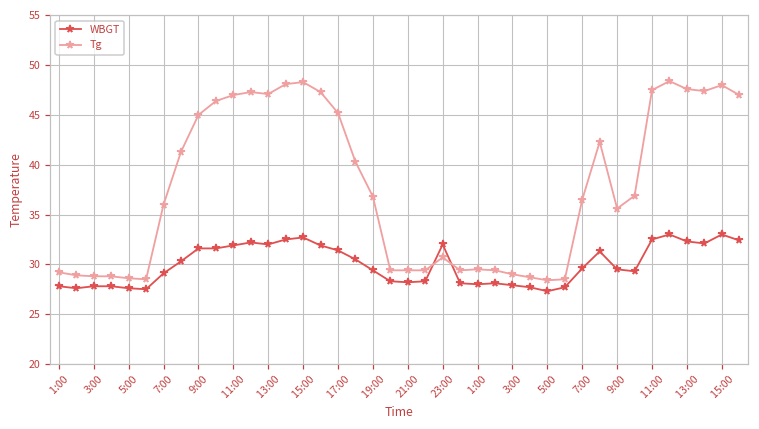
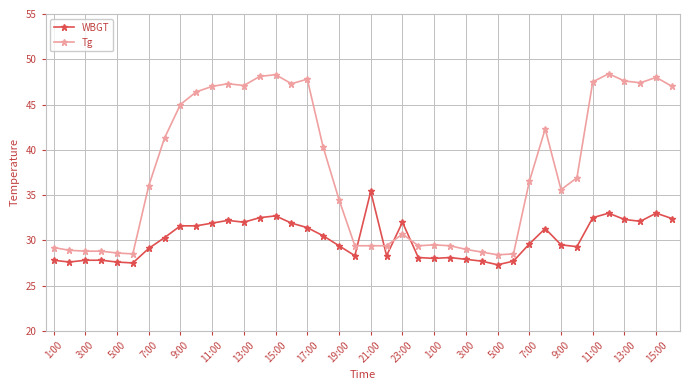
Tg, 17:00: 45 -> 48
Tg, 19:00: 37 -> 35
WBGT, 21:00: 28 -> 35
